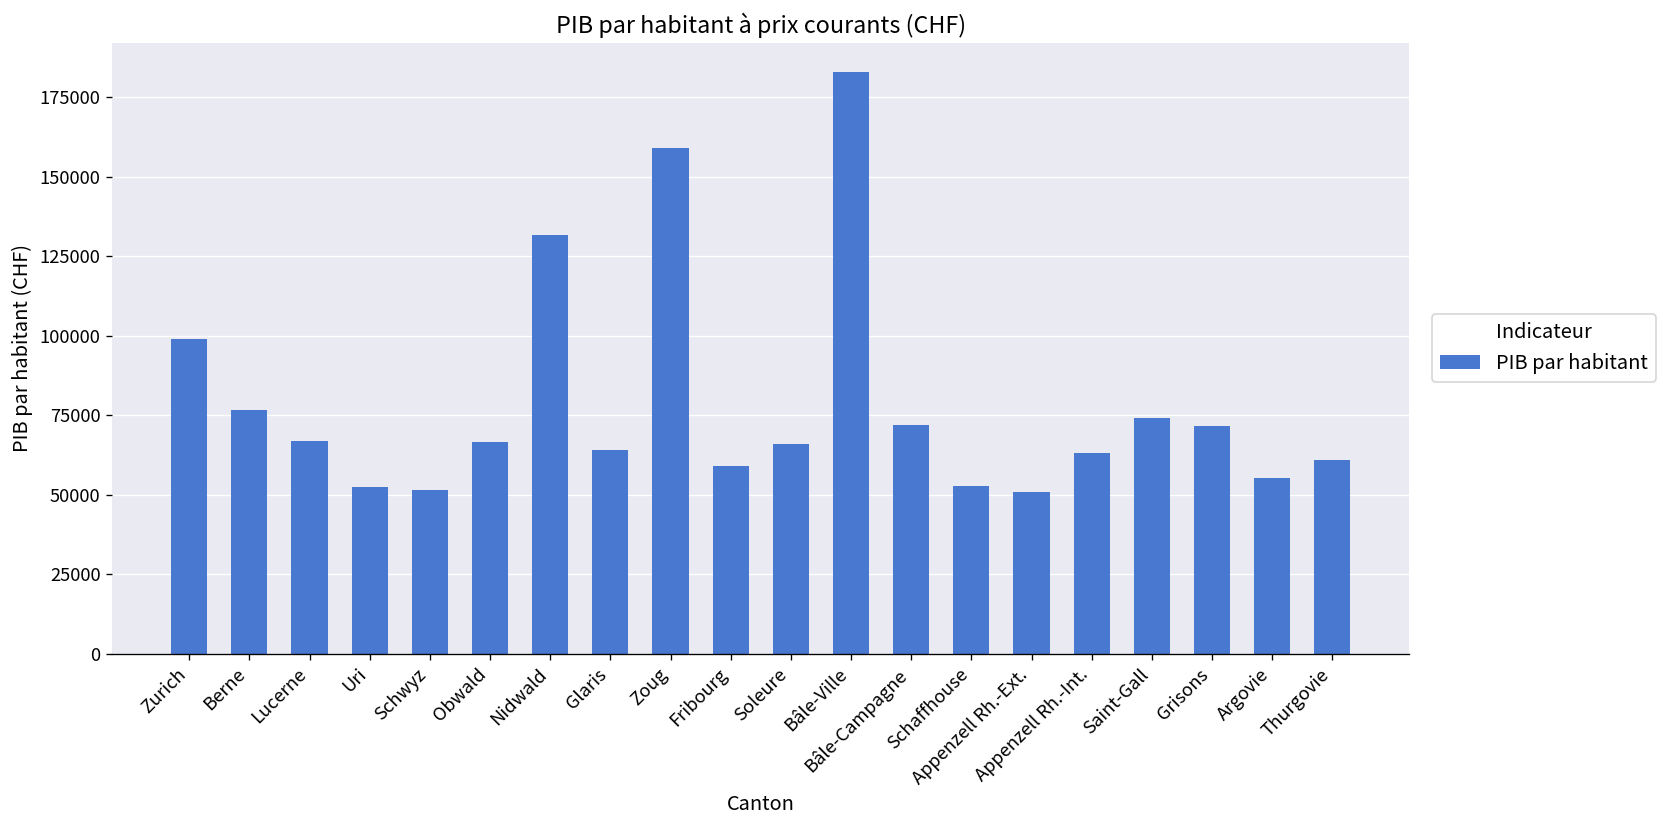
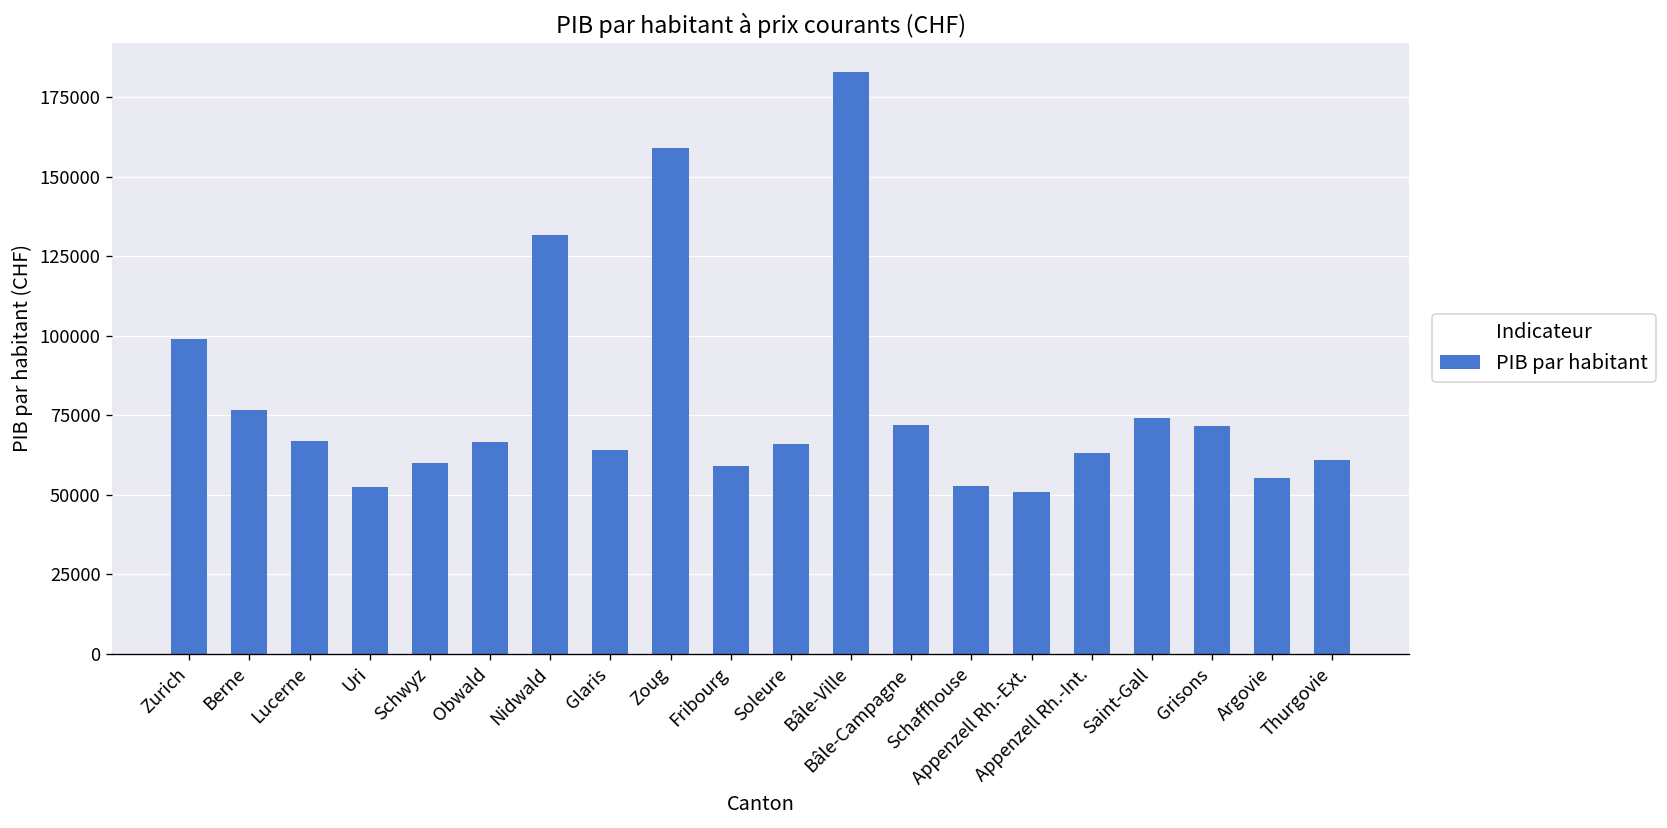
Schwyz: 51000 -> 60000
